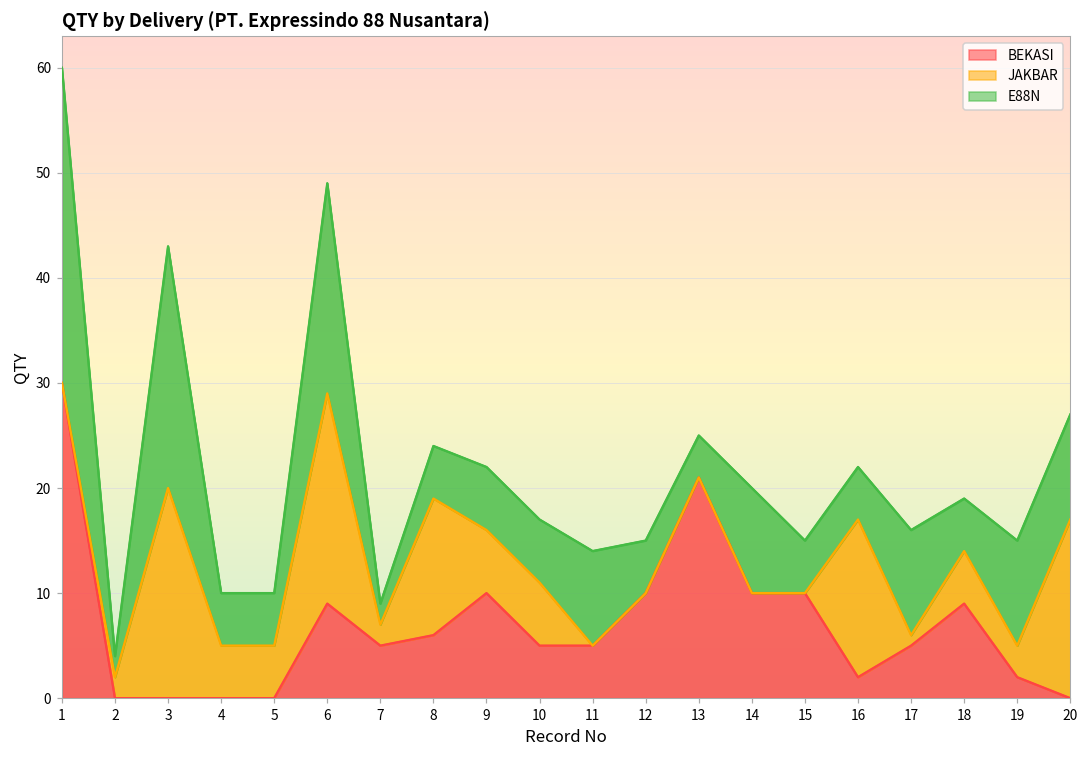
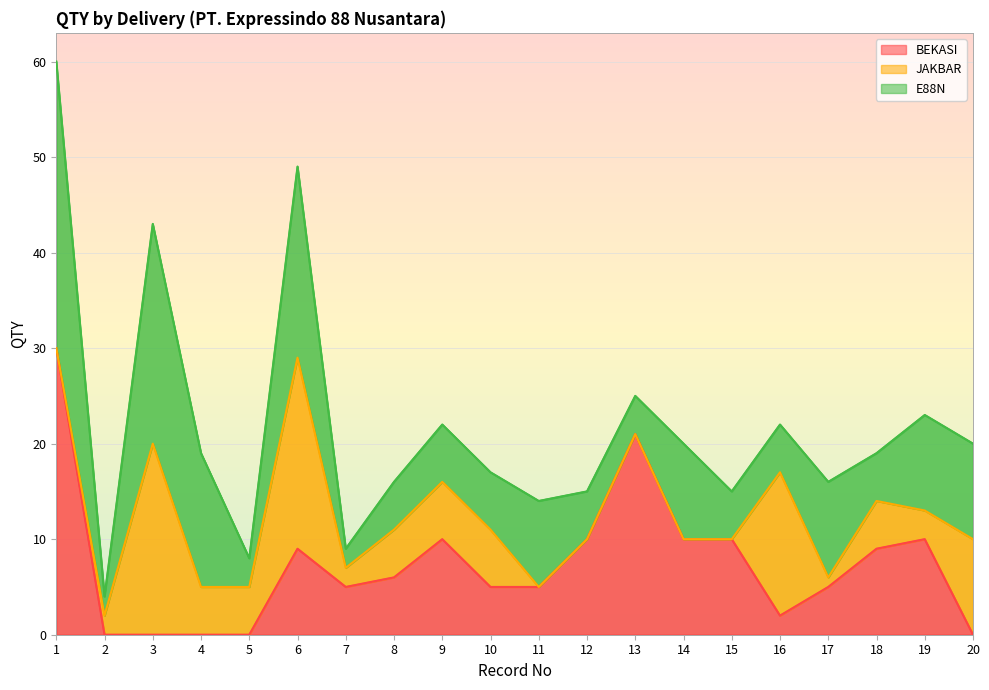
E88N, 4: 5 -> 14
E88N, 5: 5 -> 3
JAKBAR, 8: 13 -> 5
BEKASI, 19: 2 -> 10
JAKBAR, 20: 17 -> 10
